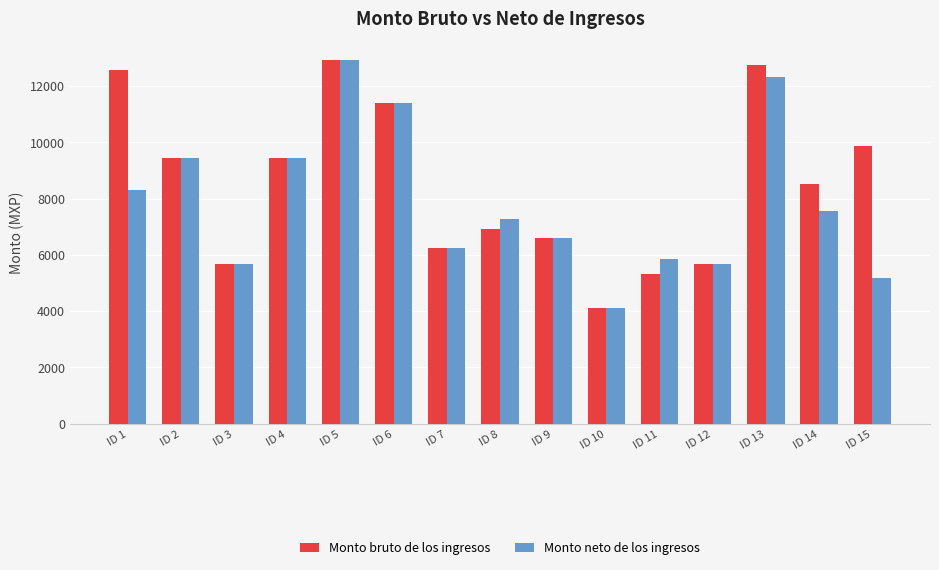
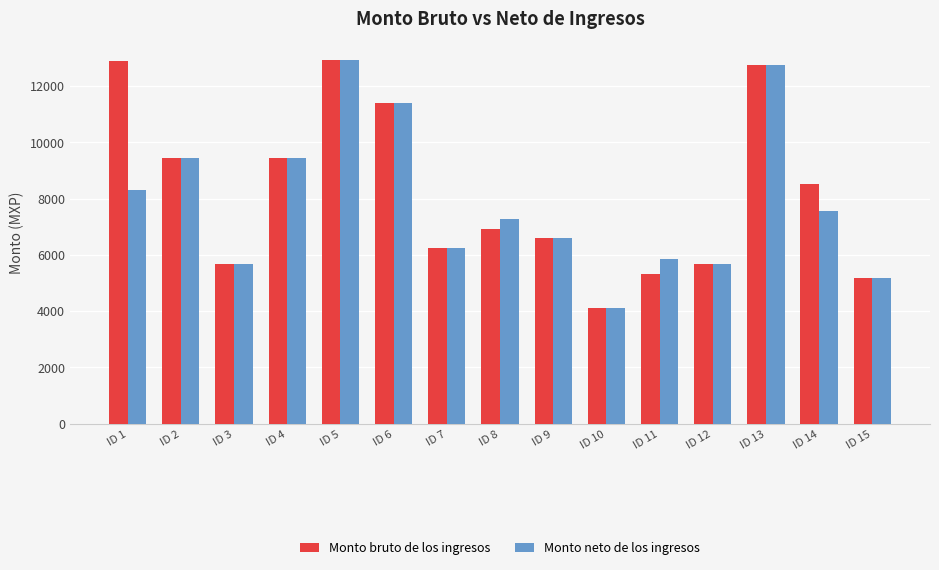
Monto bruto de los ingresos, ID 1: 12600 -> 12900
Monto neto de los ingresos, ID 13: 12300 -> 12700
Monto bruto de los ingresos, ID 15: 9900 -> 5200
